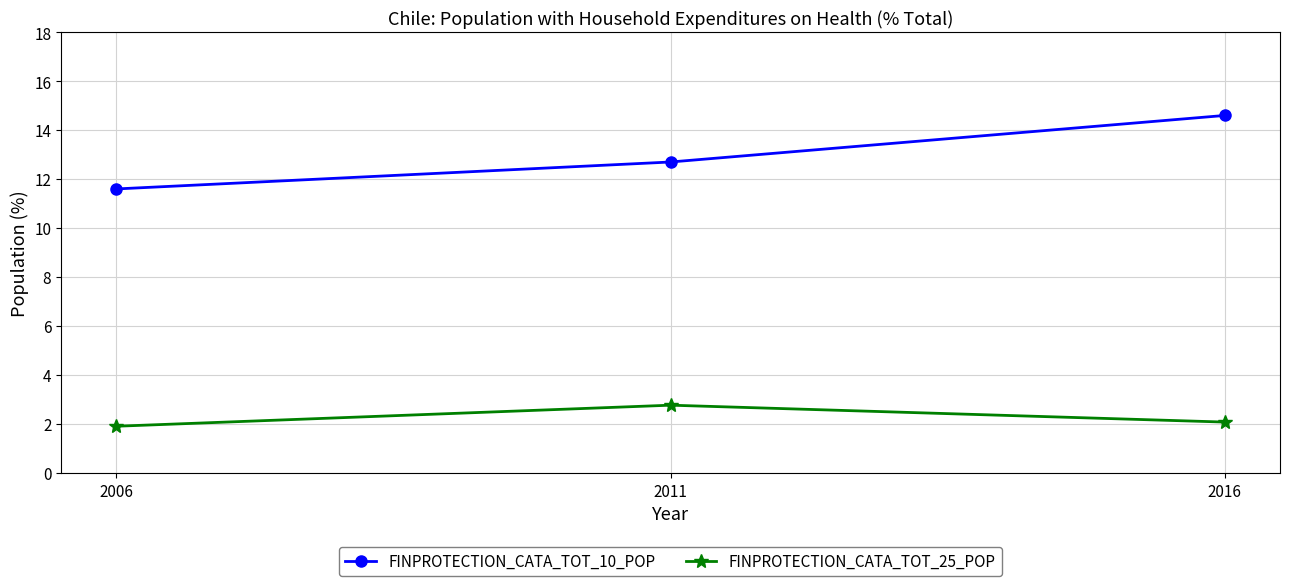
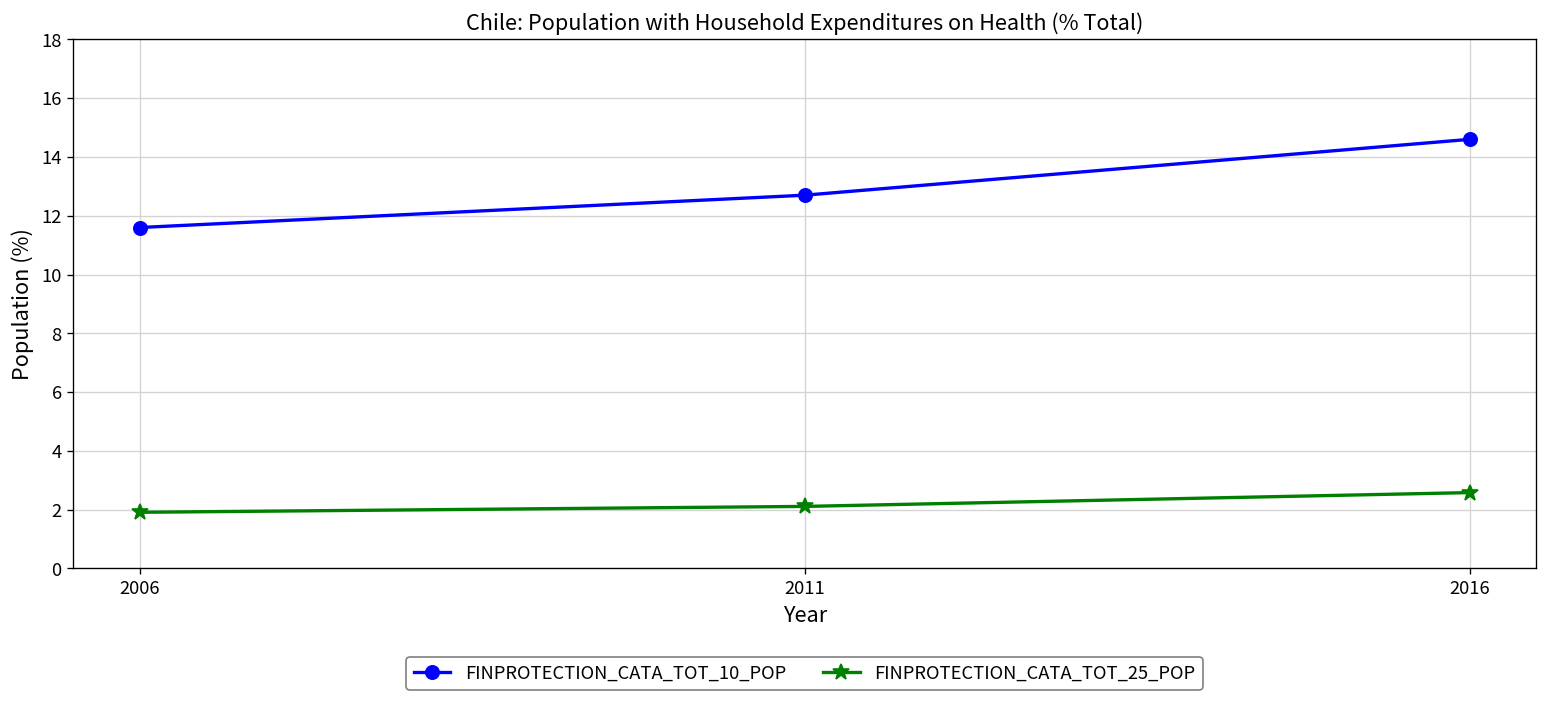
FINPROTECTION_CATA_TOT_25_POP, 2011: 2.8 -> 2.1
FINPROTECTION_CATA_TOT_25_POP, 2016: 2.1 -> 2.6
